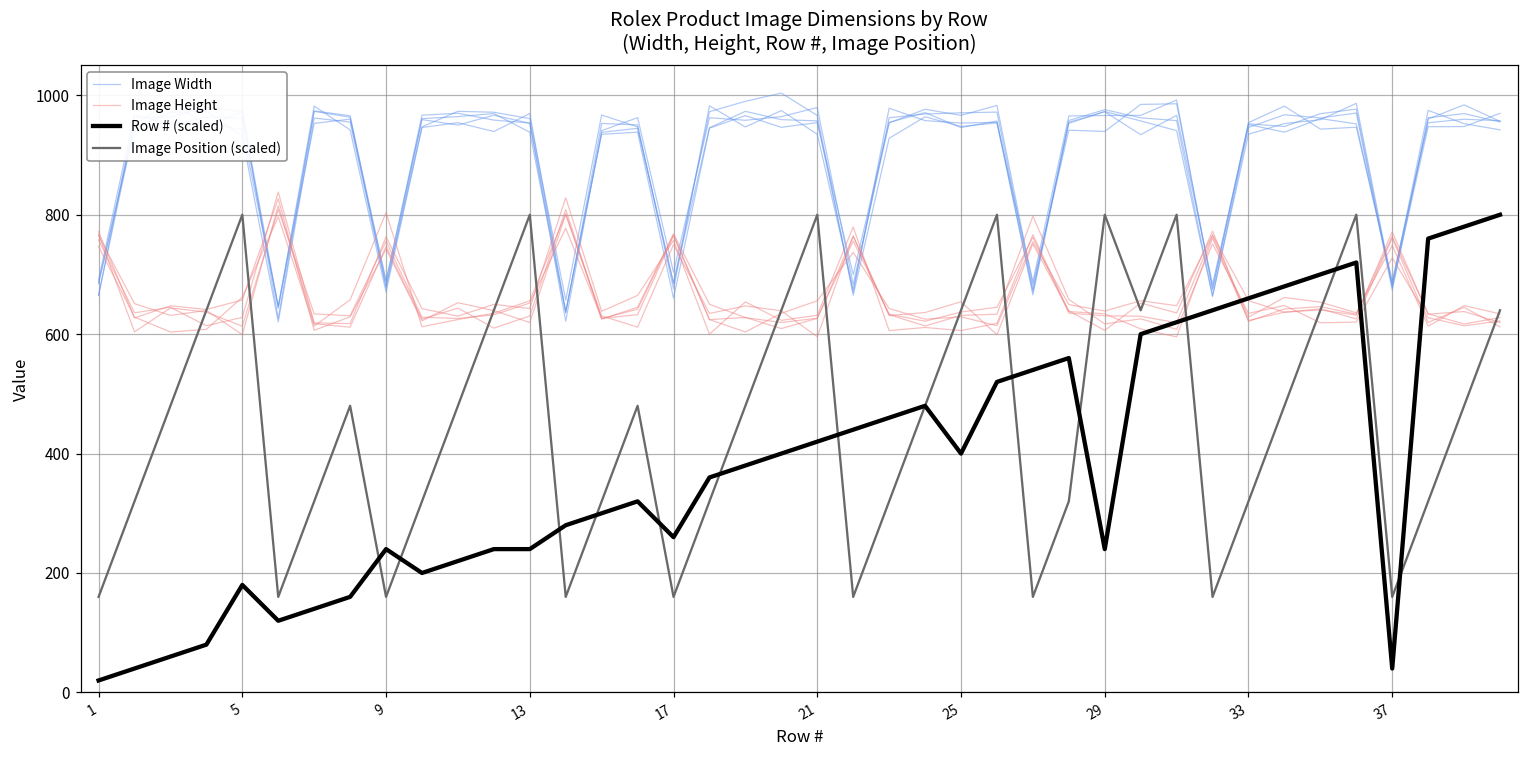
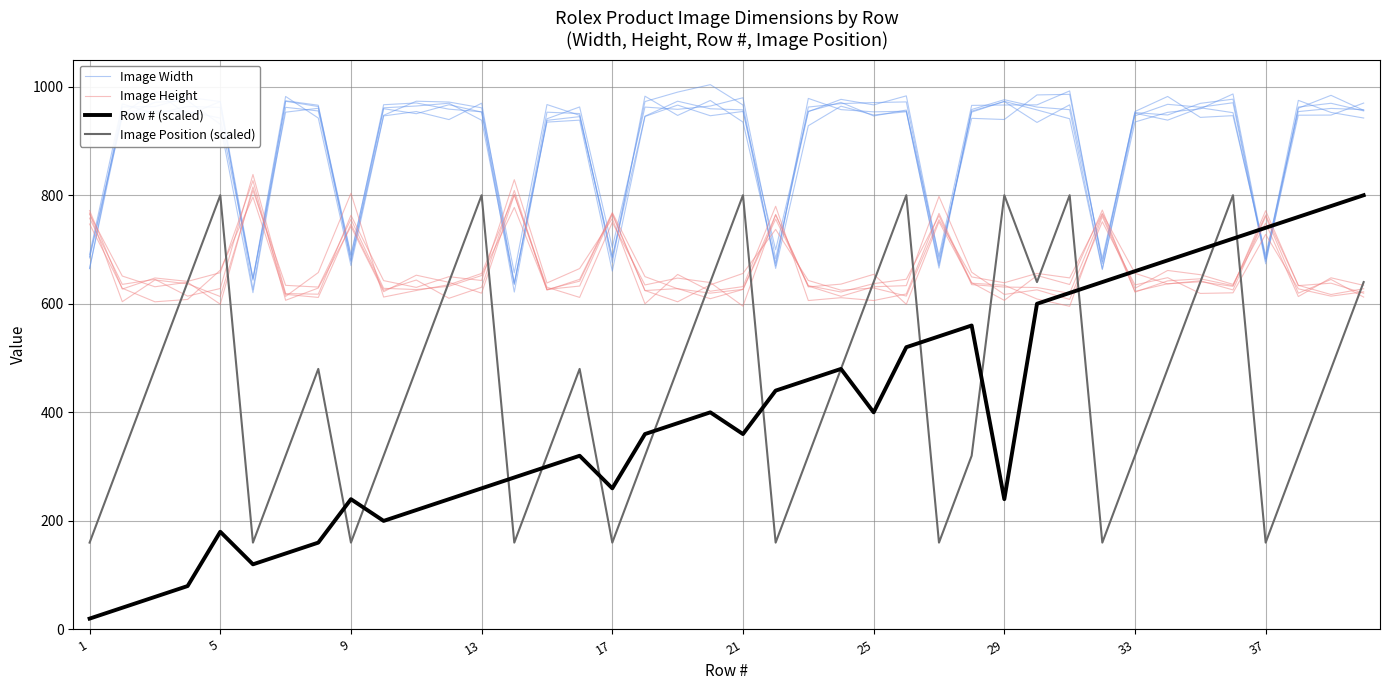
Row # (scaled), 13: 240 -> 260
Row # (scaled), 21: 420 -> 360
Row # (scaled), 37: 40 -> 740
